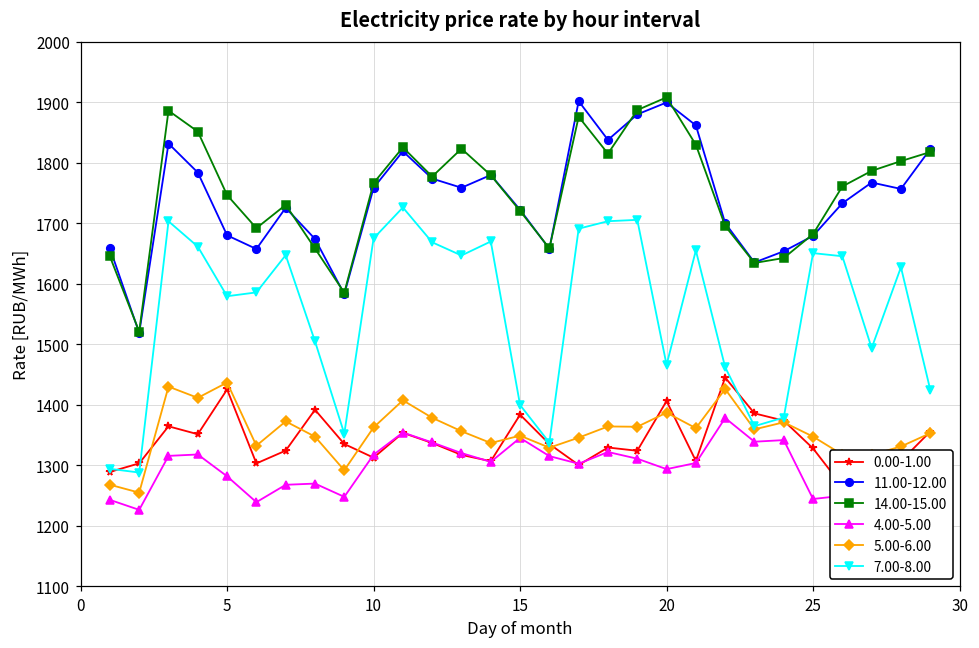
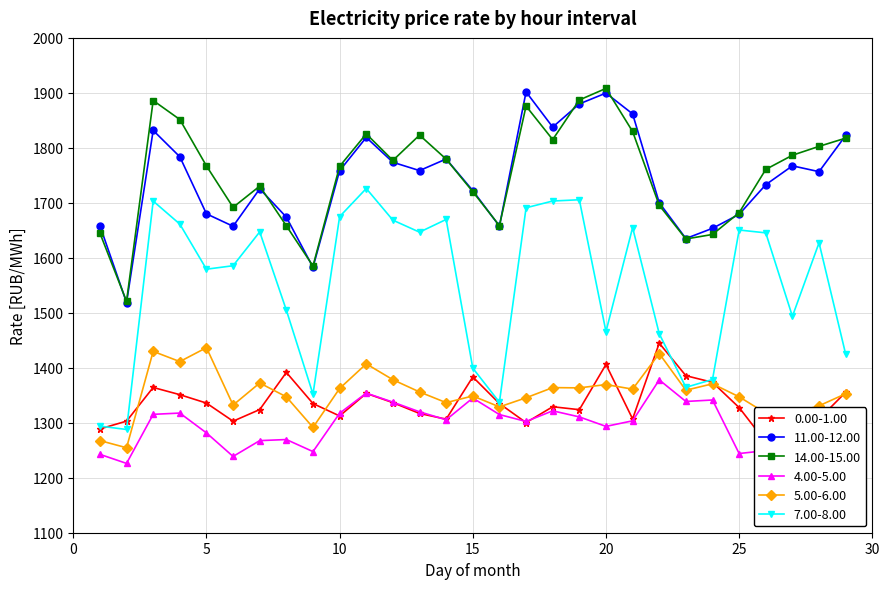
0.00-1.00, 5: 1430 -> 1340
14.00-15.00, 5: 1750 -> 1770
5.00-6.00, 20: 1390 -> 1370
